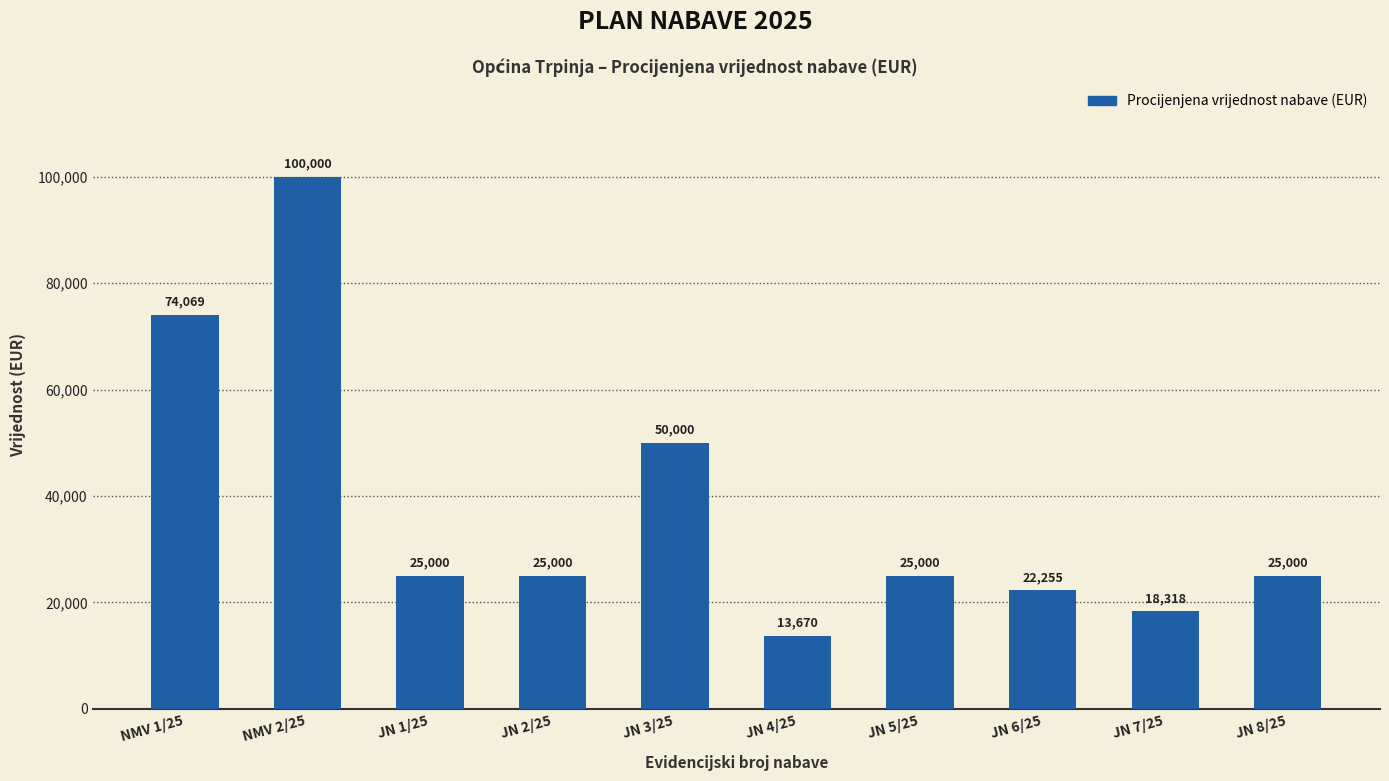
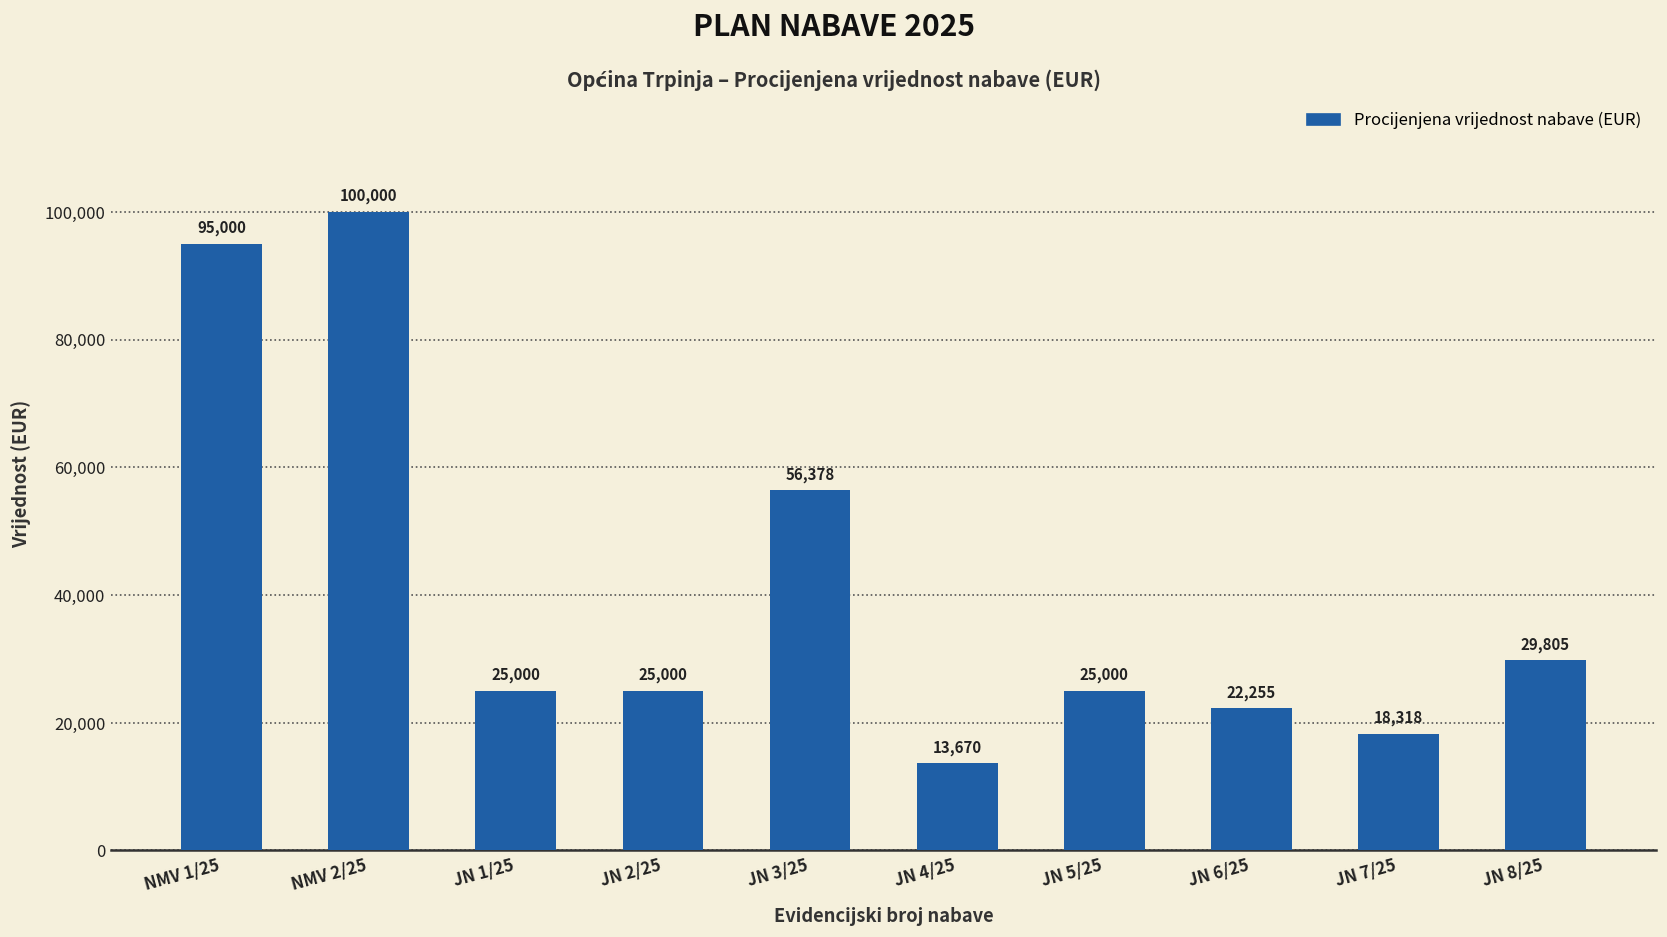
NMV 1/25: 74,069 -> 95,000
JN 3/25: 50,000 -> 56,378
JN 8/25: 25,000 -> 29,805
